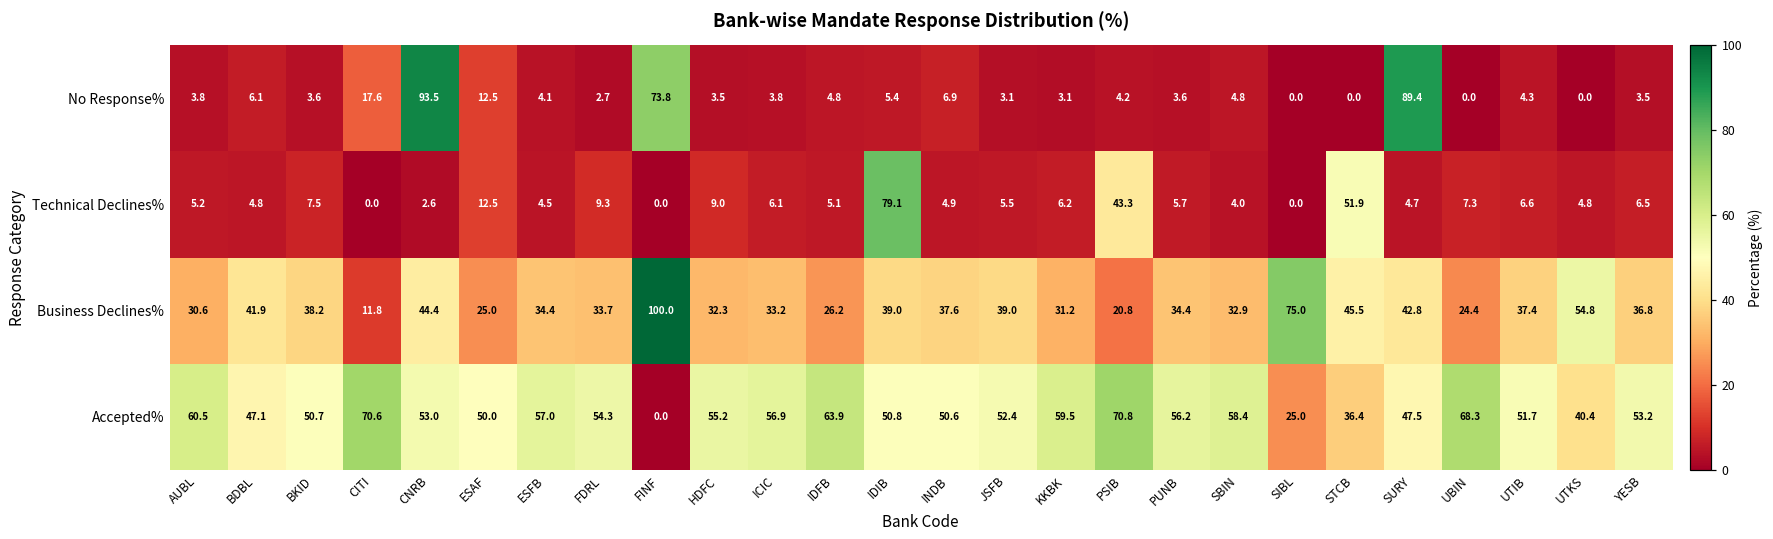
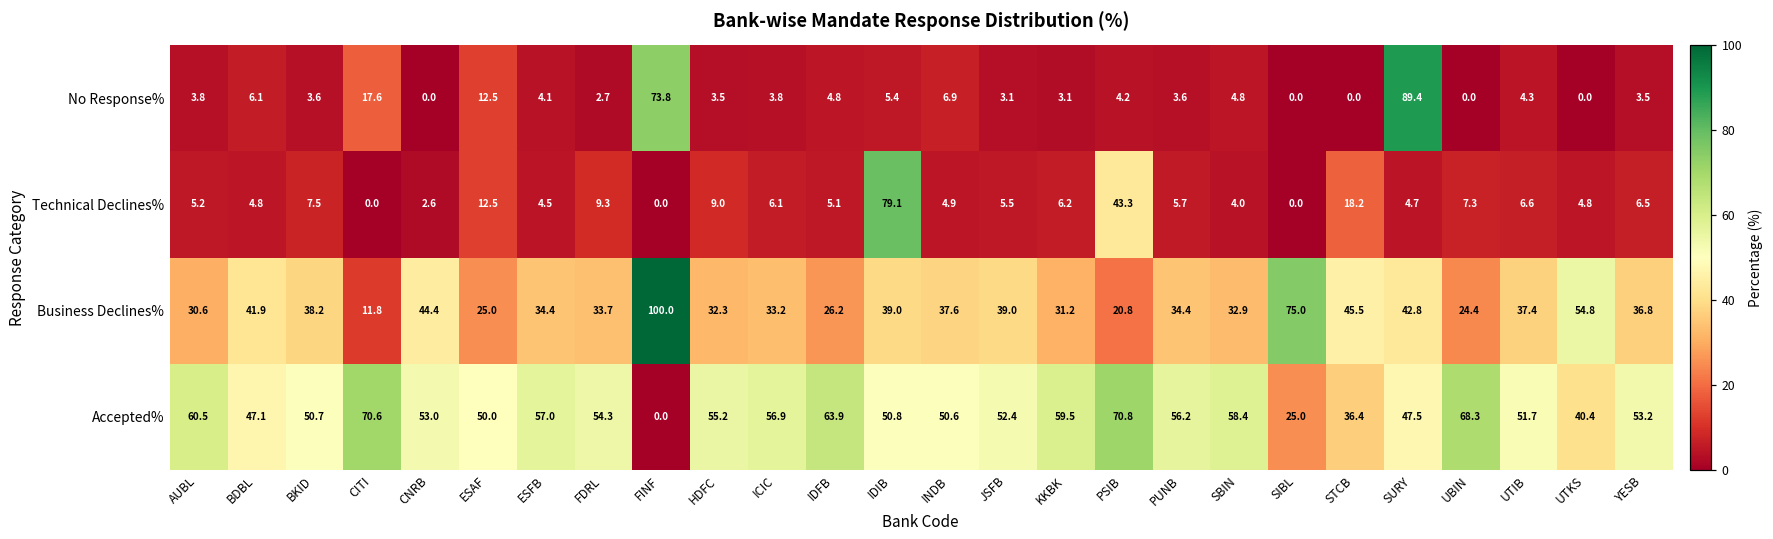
No Response%, CNRB: 93.5 -> 0.0
Technical Declines%, STCB: 51.9 -> 18.2
